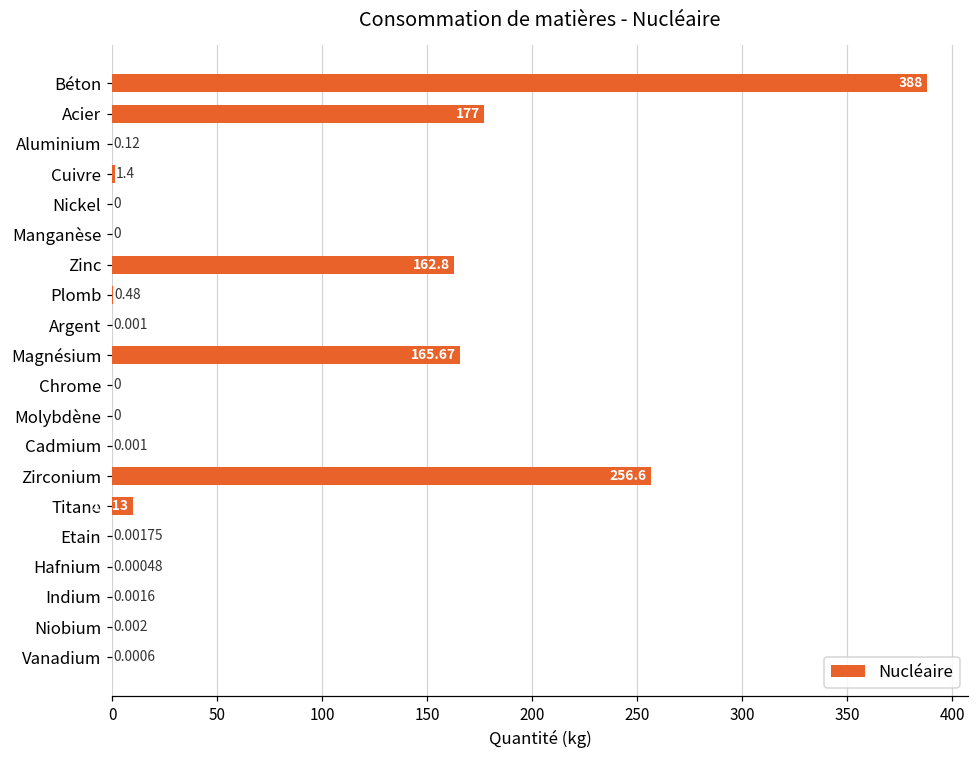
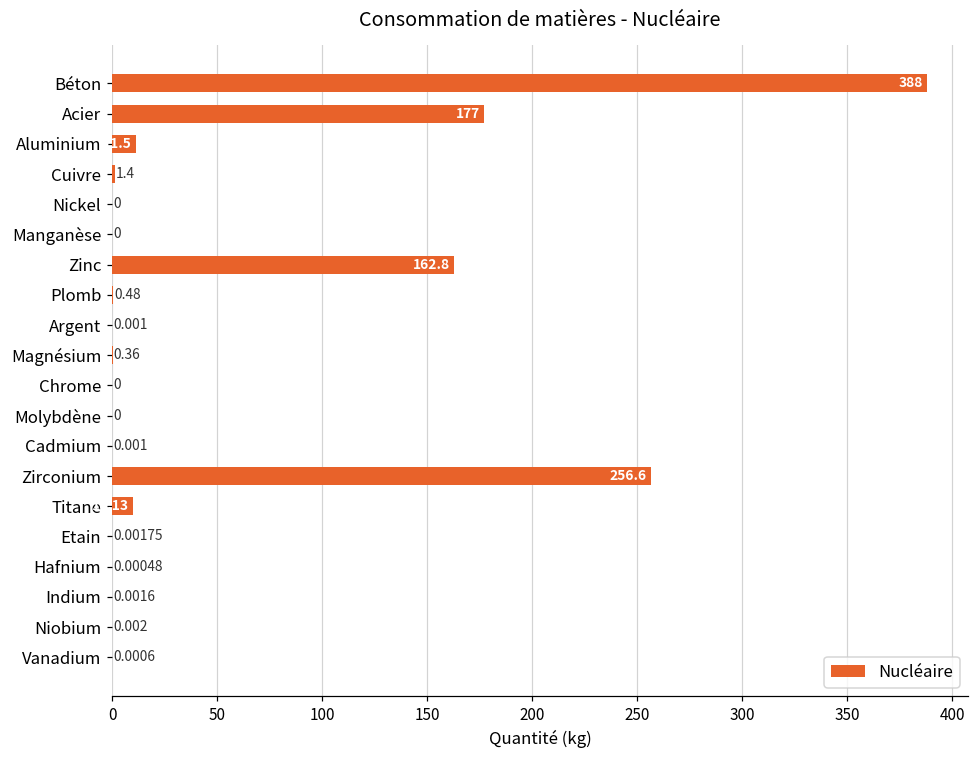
Aluminium: 0.12 -> 11.5
Magnésium: 165.67 -> 0.36
